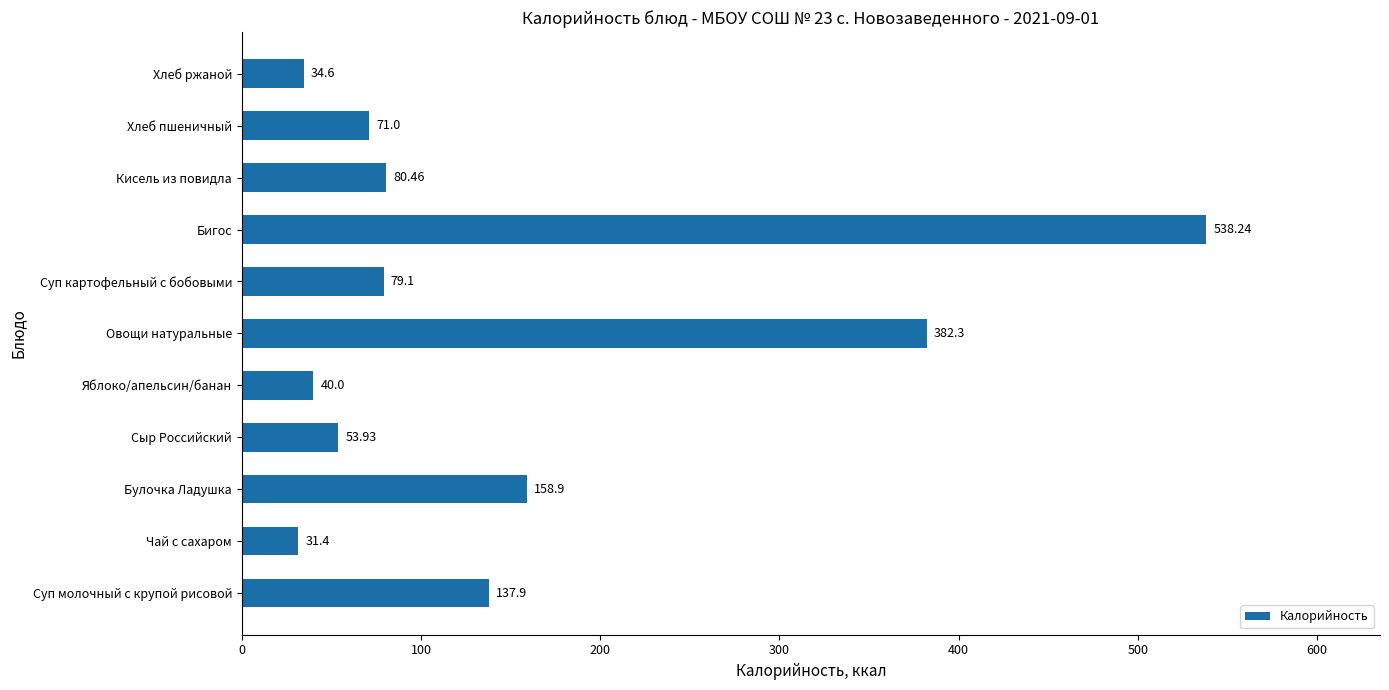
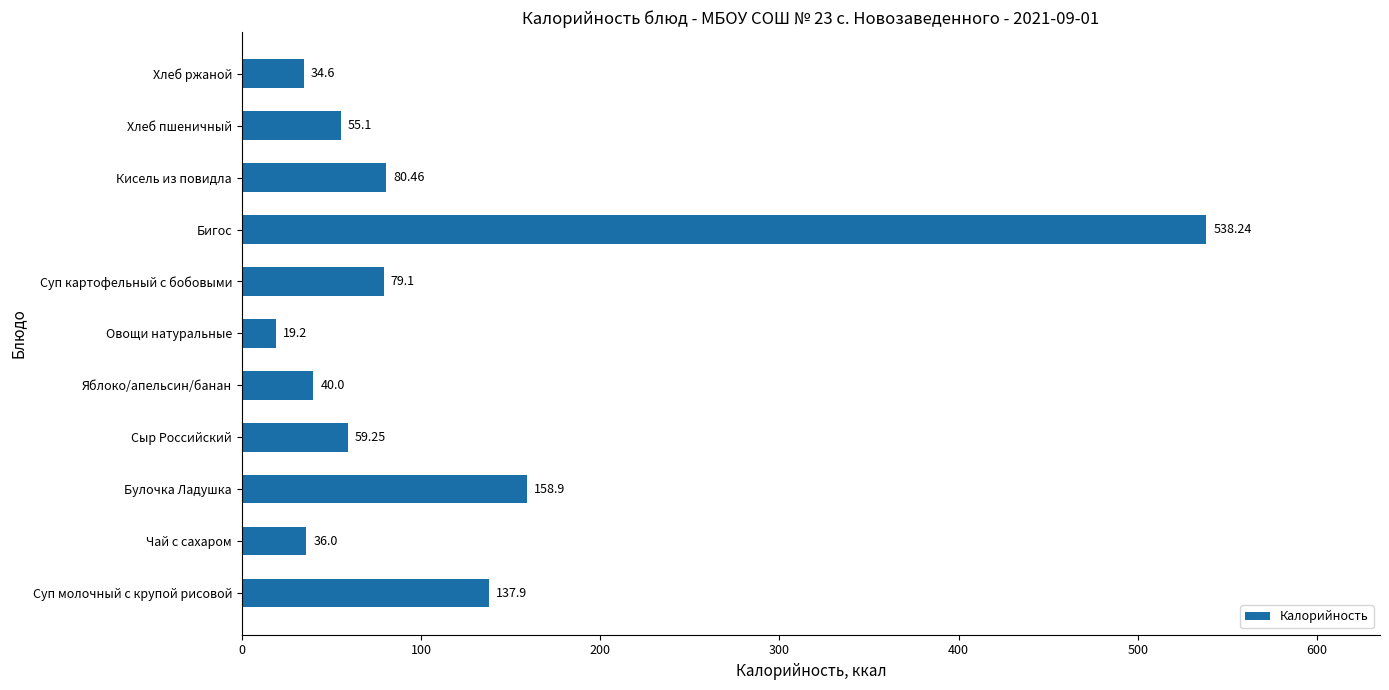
Хлеб пшеничный: 71.0 -> 55.1
Овощи натуральные: 382.3 -> 19.2
Сыр Российский: 53.93 -> 59.25
Чай с сахаром: 31.4 -> 36.0
